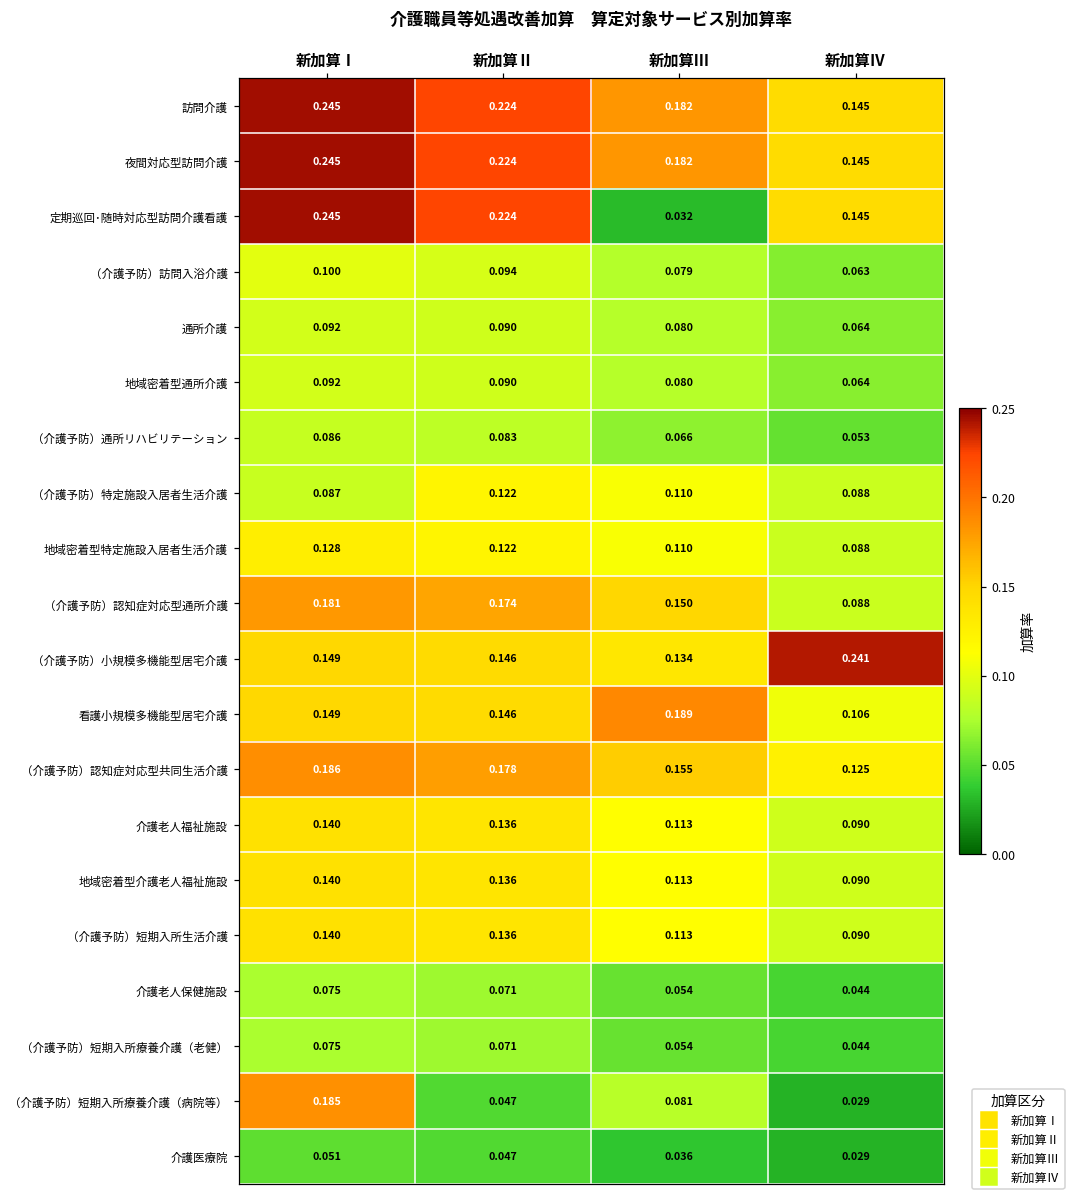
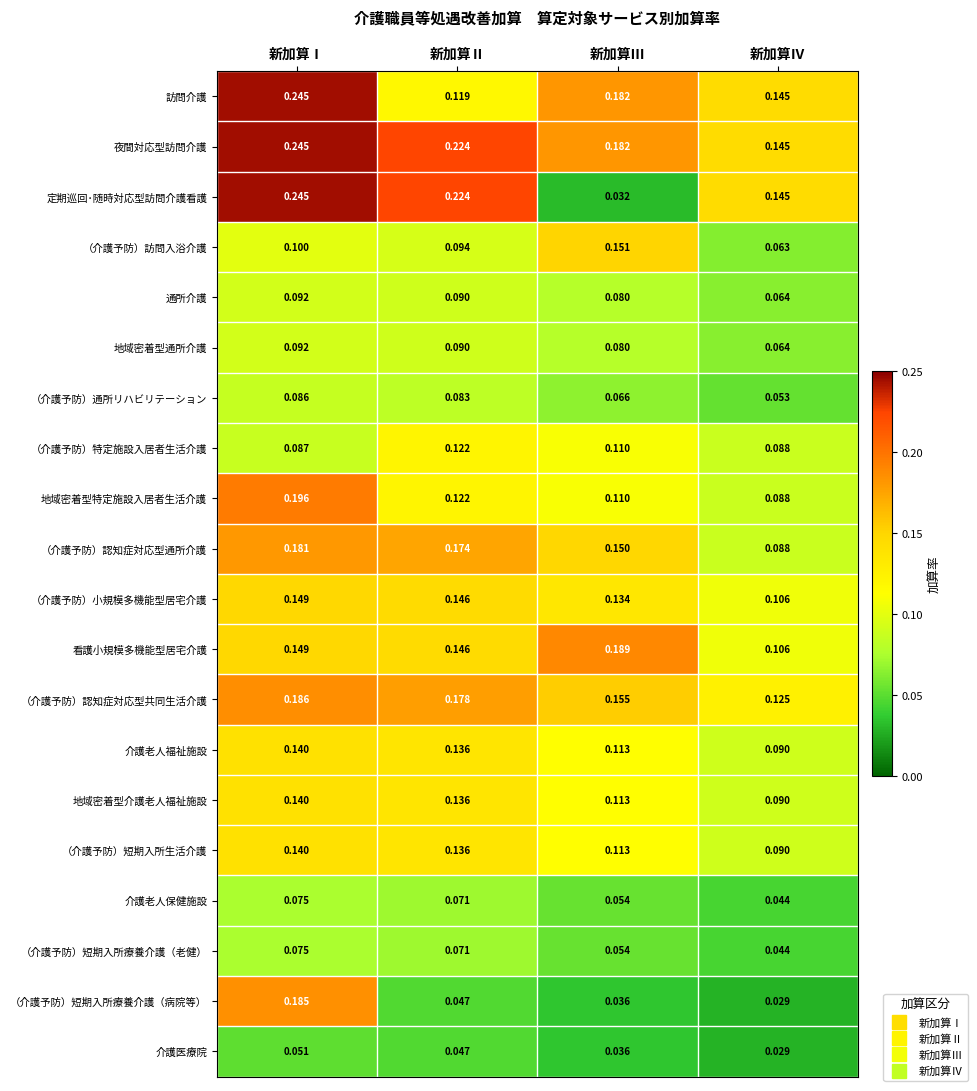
訪問介護, 新加算Ⅱ: 0.224 -> 0.119
（介護予防）訪問入浴介護, 新加算Ⅲ: 0.079 -> 0.151
地域密着型特定施設入居者生活介護, 新加算Ⅰ: 0.128 -> 0.196
（介護予防）小規模多機能型居宅介護, 新加算Ⅳ: 0.241 -> 0.106
（介護予防）短期入所療養介護（病院等）, 新加算Ⅲ: 0.081 -> 0.036
